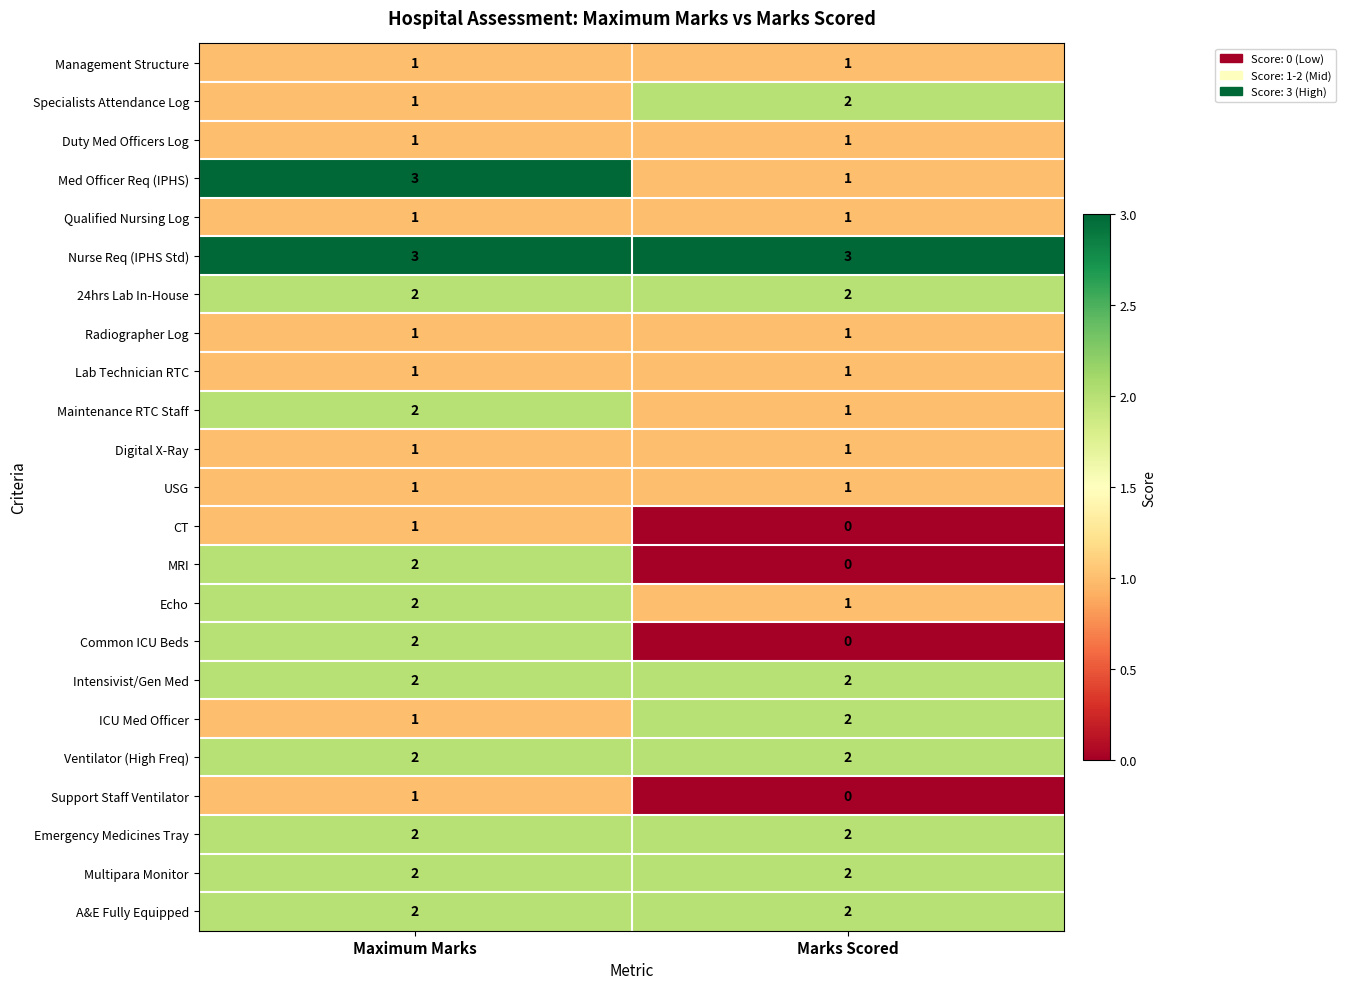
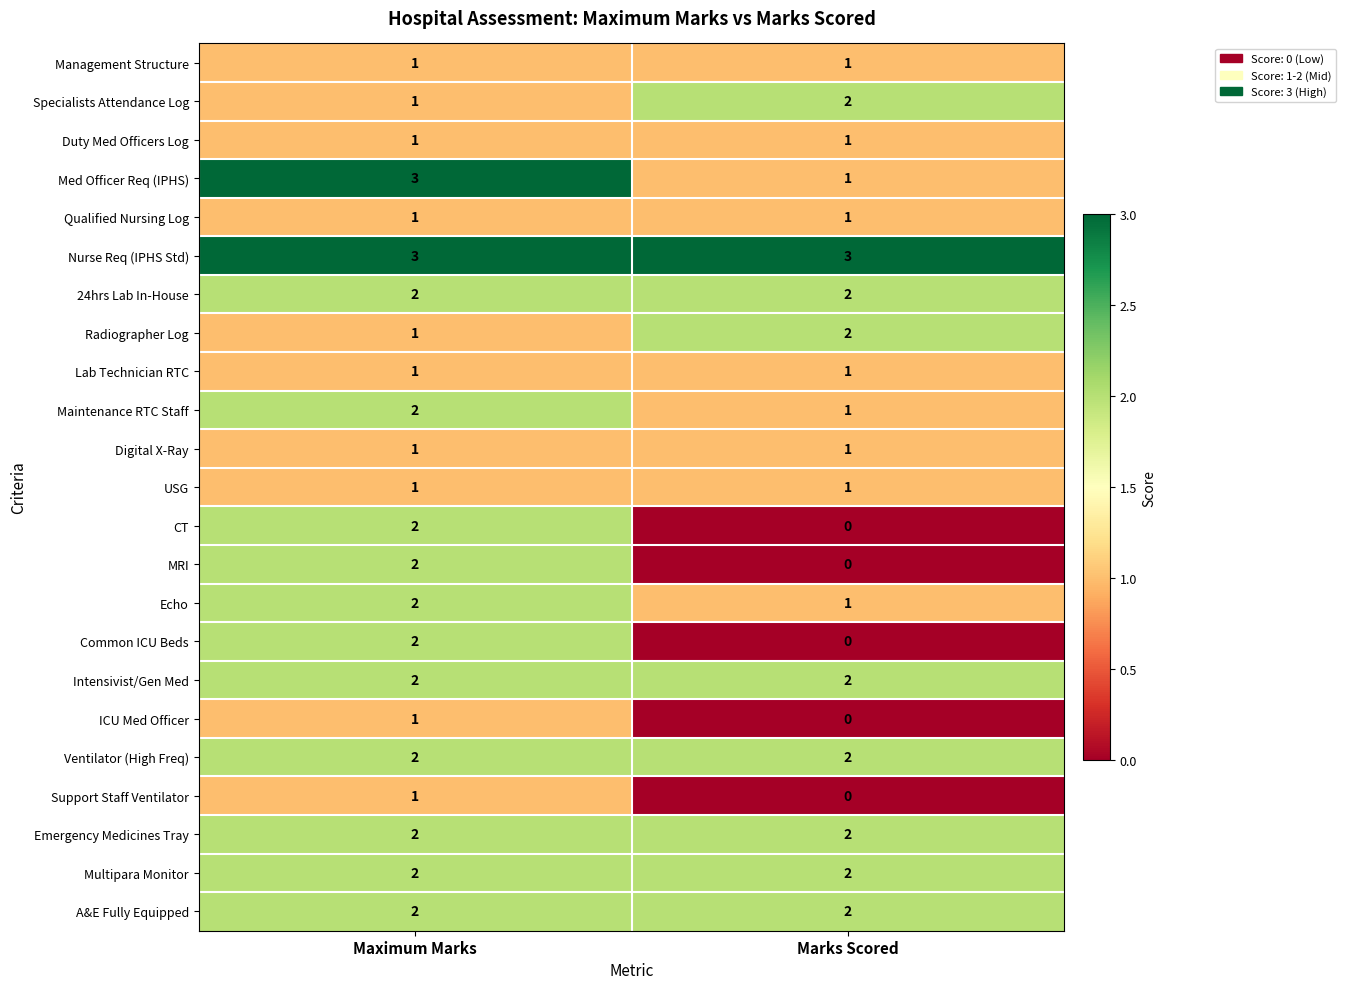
Radiographer Log, Marks Scored: 1 -> 2
CT, Maximum Marks: 1 -> 2
ICU Med Officer, Marks Scored: 2 -> 0
